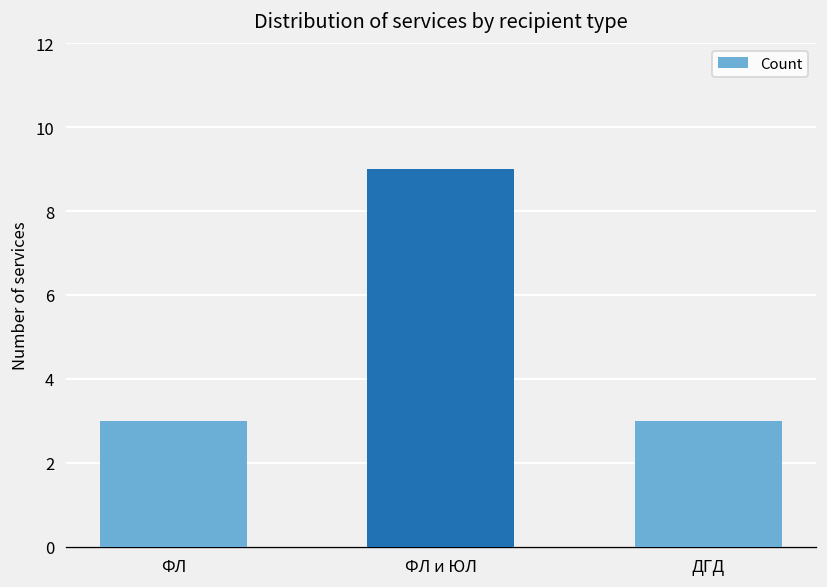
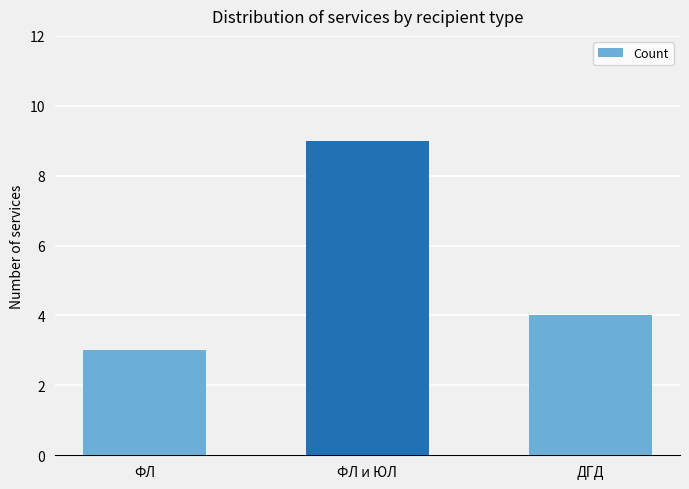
ДГД: 3 -> 4
